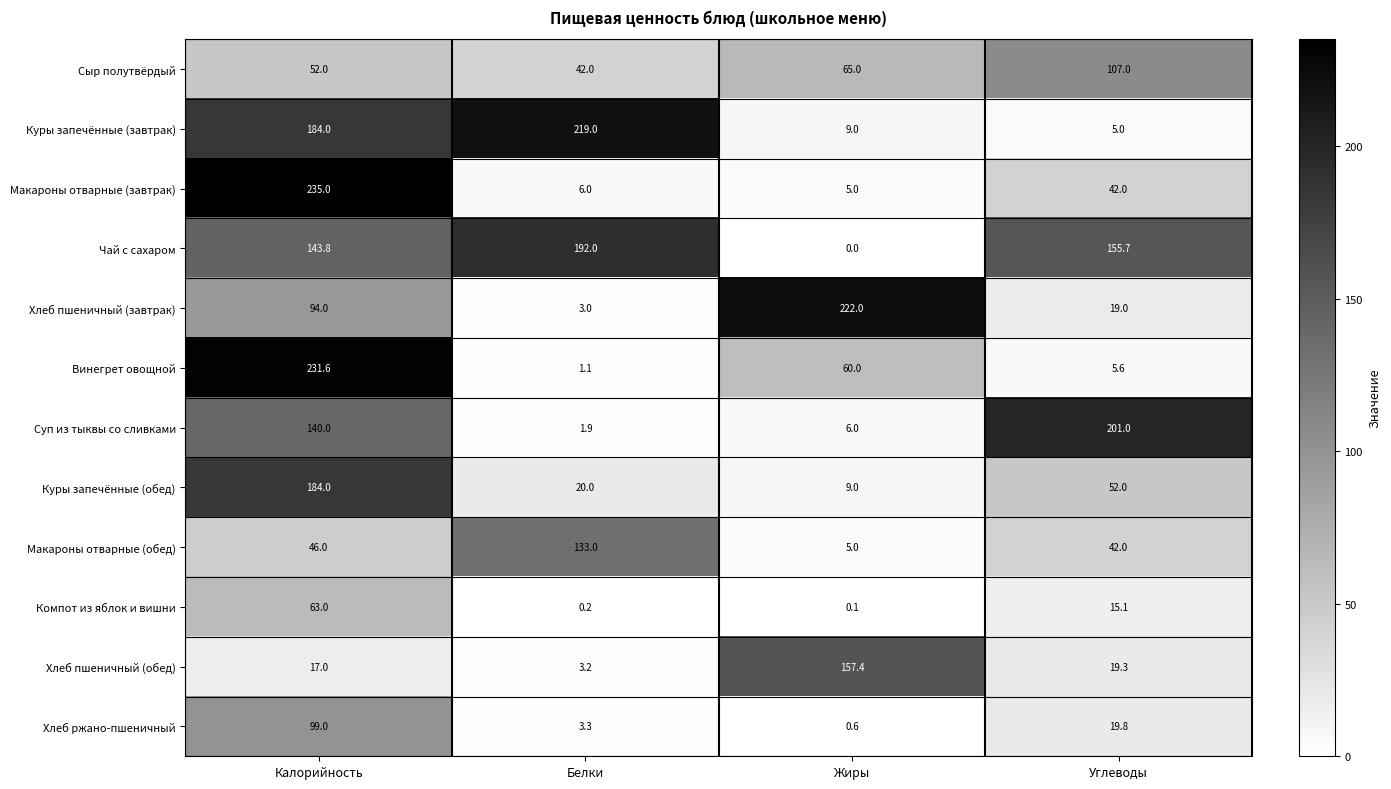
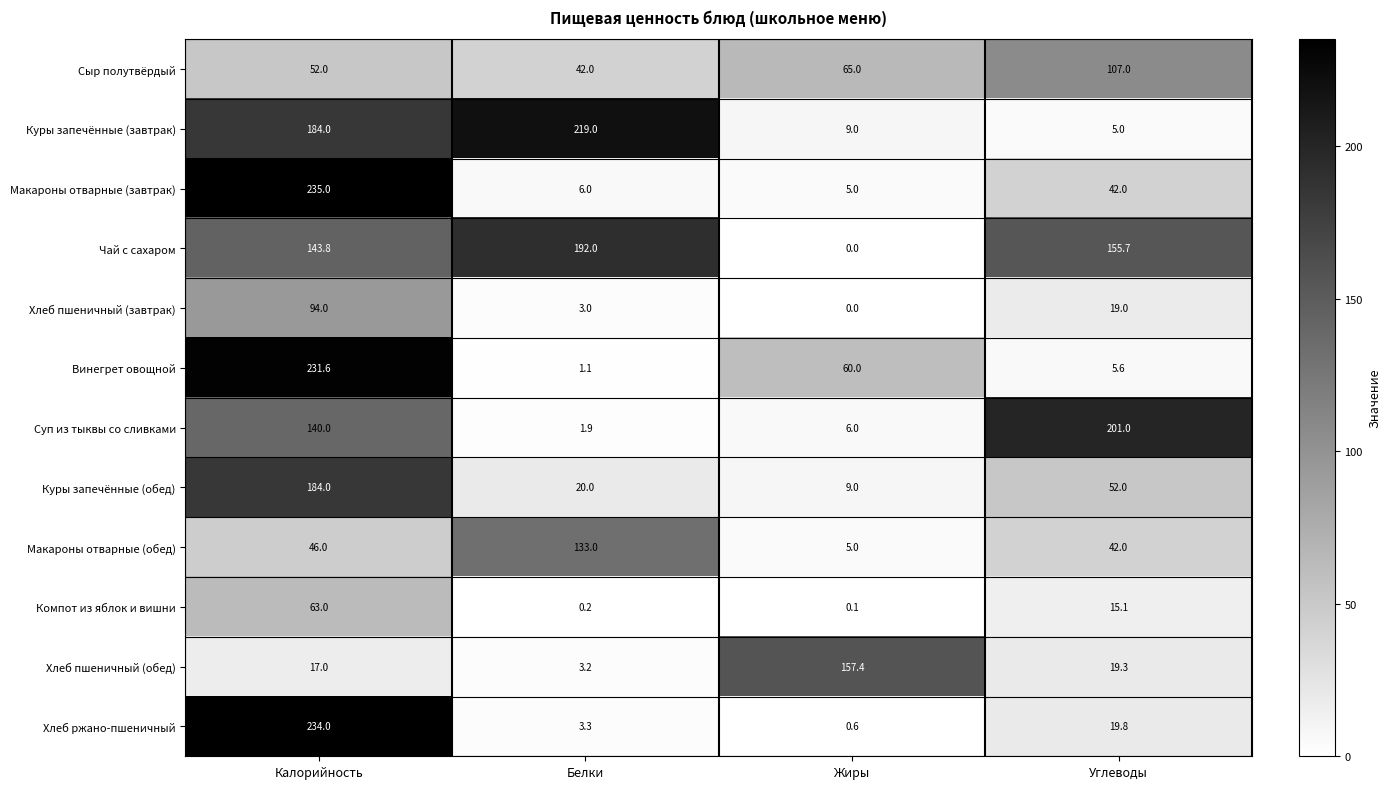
Хлеб пшеничный (завтрак), Жиры: 222.0 -> 0.0
Хлеб ржано-пшеничный, Калорийность: 99.0 -> 234.0
